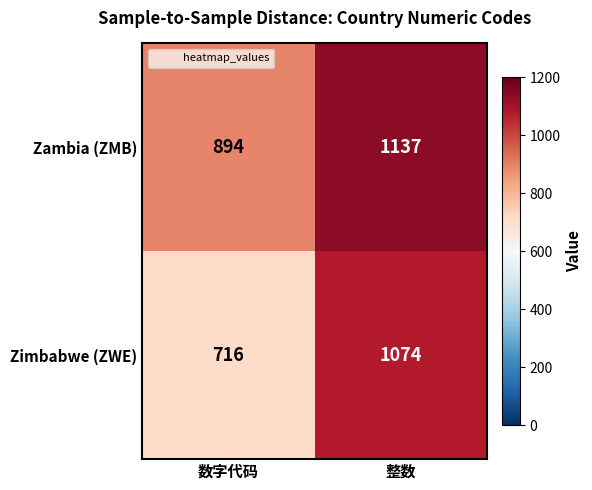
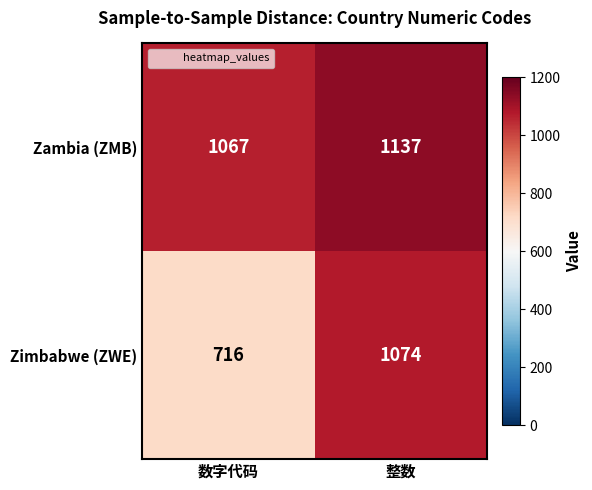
Zambia (ZMB), 数字代码: 894 -> 1067
